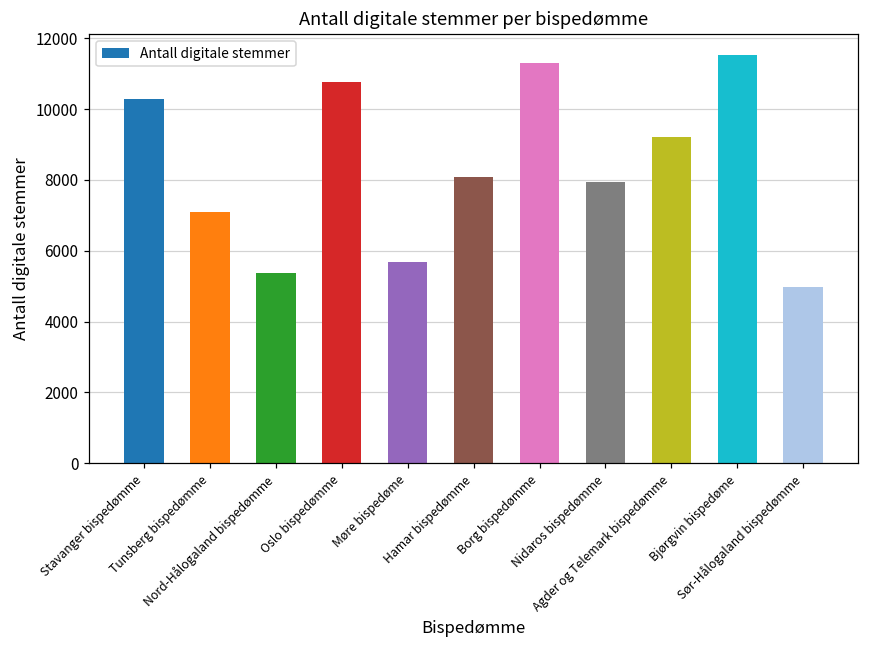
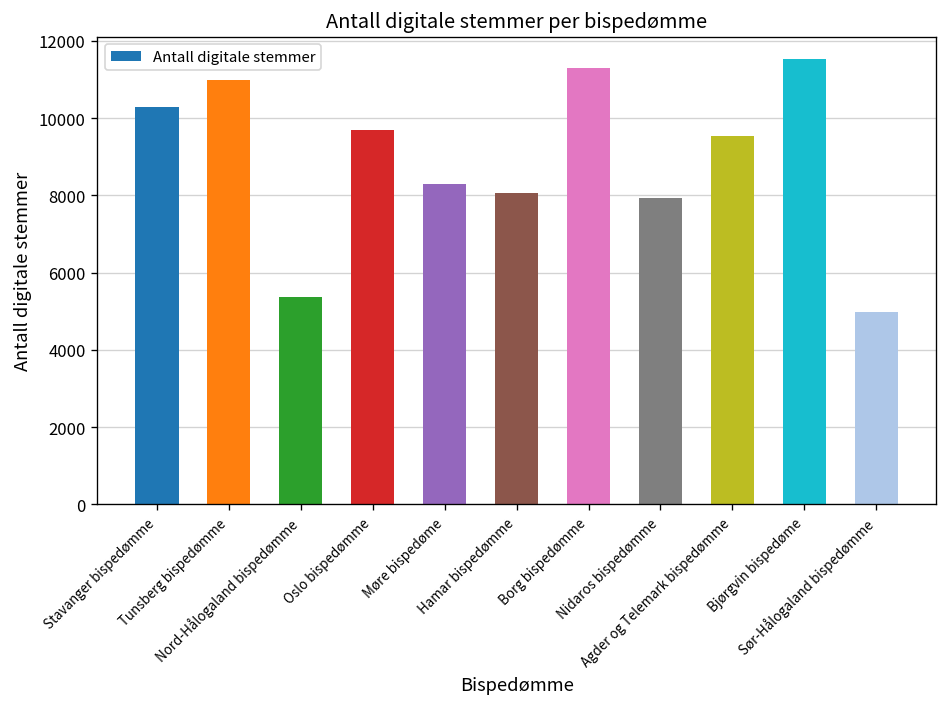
Tunsberg bispedømme: 7100 -> 11000
Oslo bispedømme: 10800 -> 9700
Møre bispedøme: 5700 -> 8300
Agder og Telemark bispedømme: 9200 -> 9500
